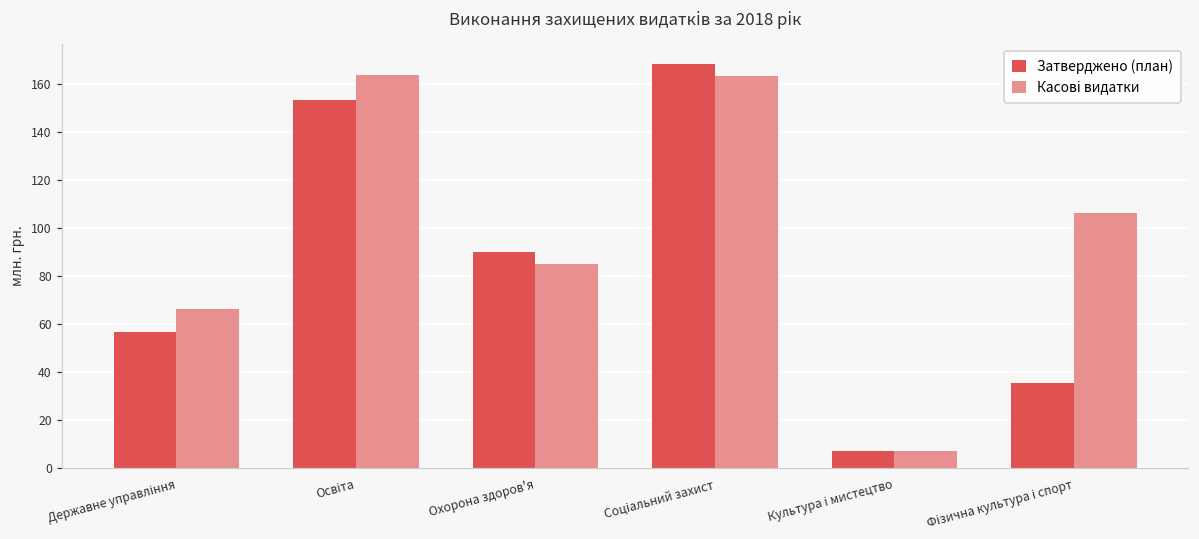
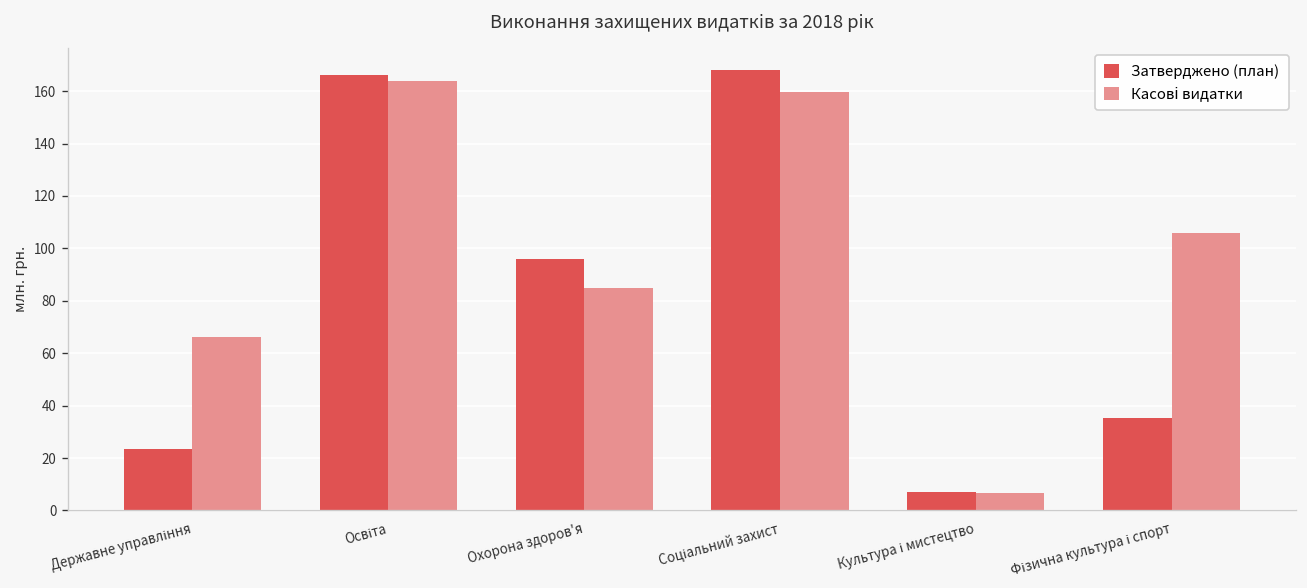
Затверджено (план), Державне управління: 56 -> 23
Затверджено (план), Освіта: 153 -> 166
Затверджено (план), Охорона здоров'я: 90 -> 96
Касові видатки, Соціальний захист: 163 -> 160
